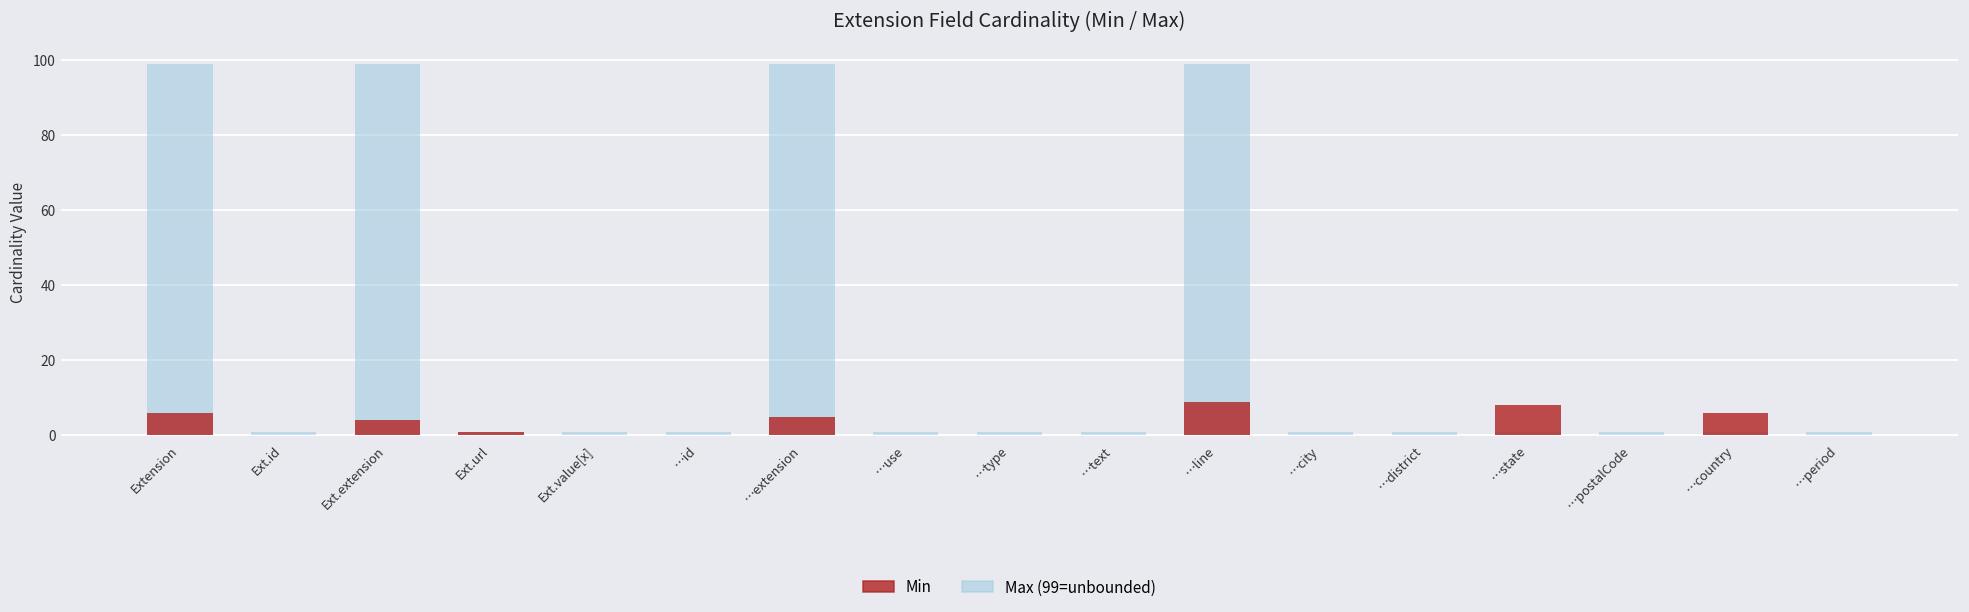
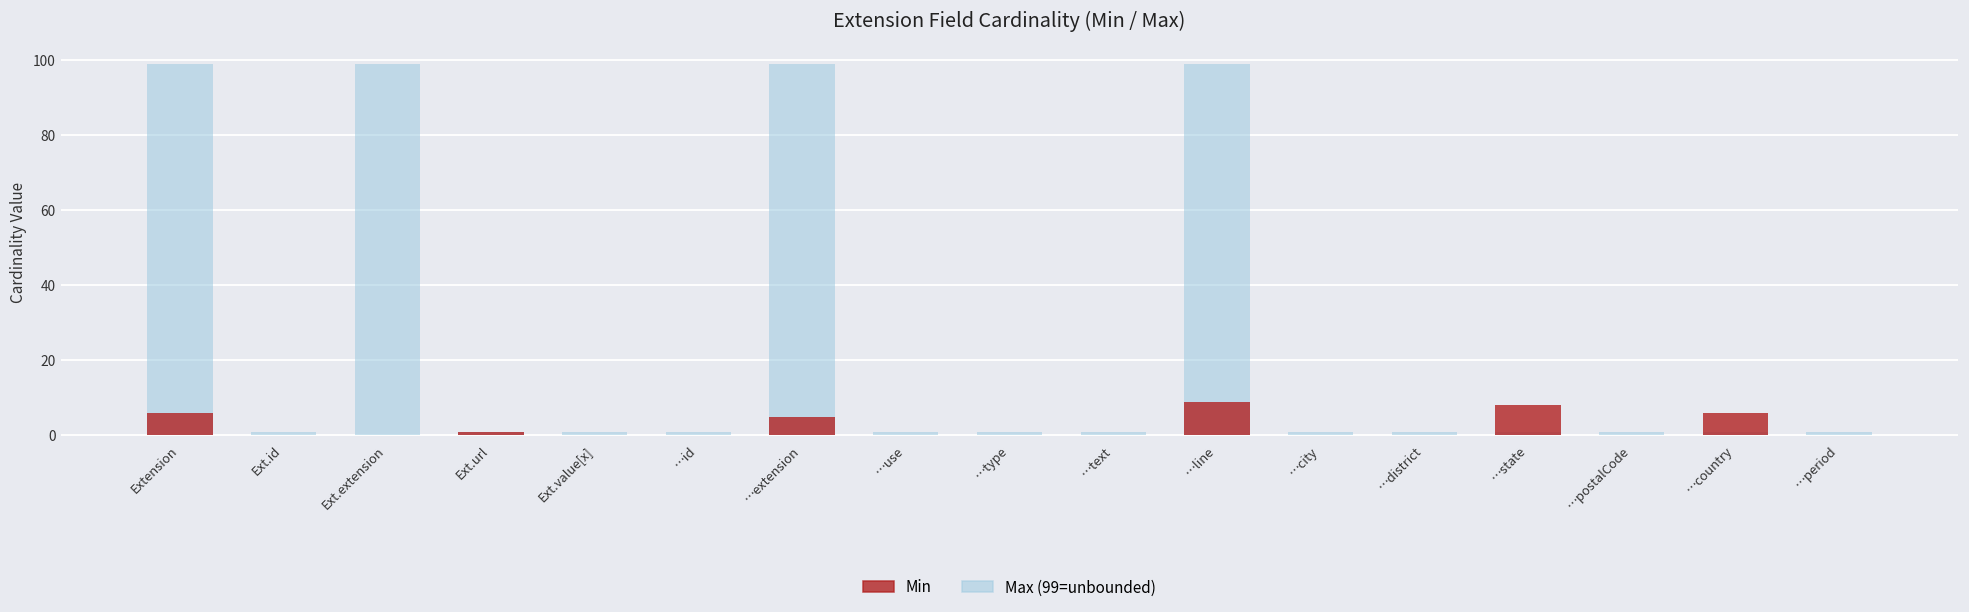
Min, Ext.extension: 4 -> 0
